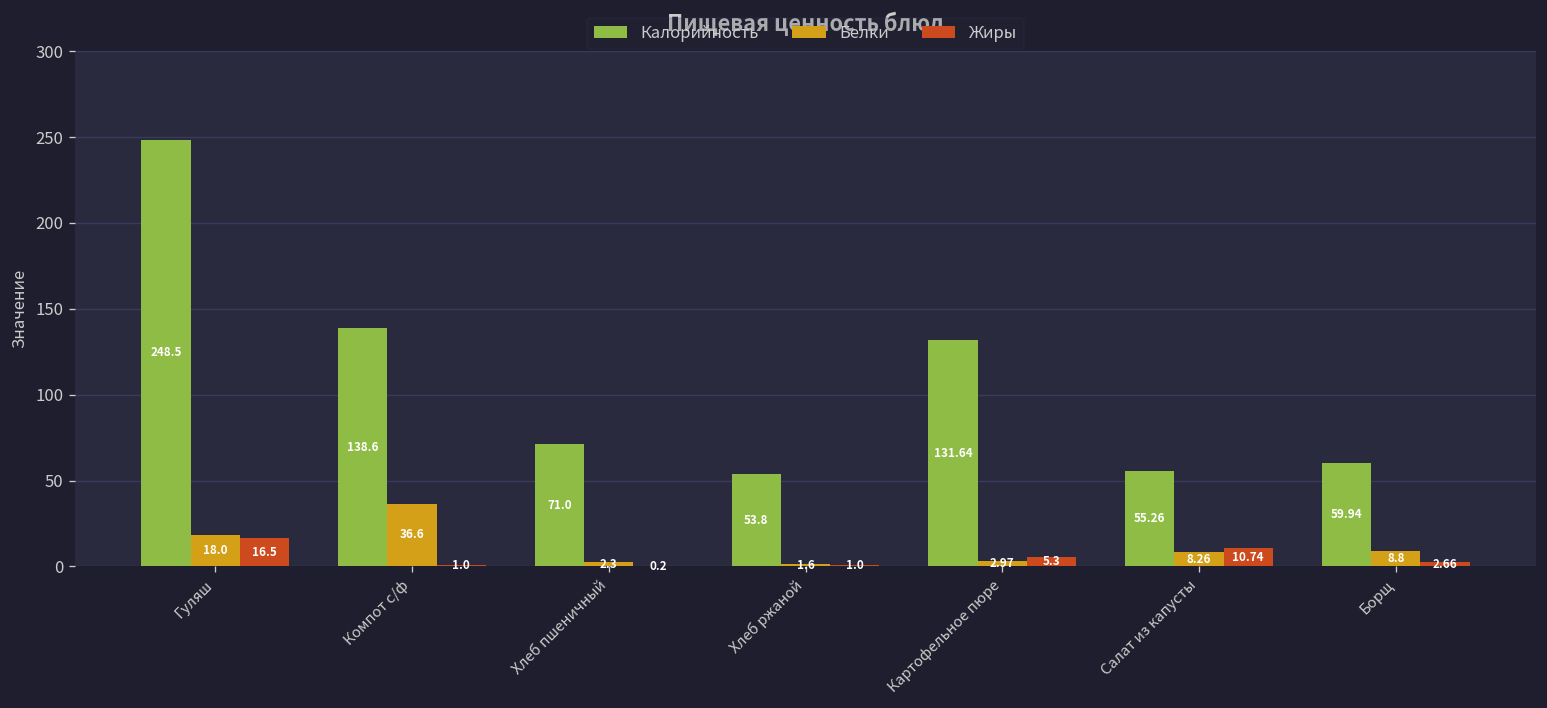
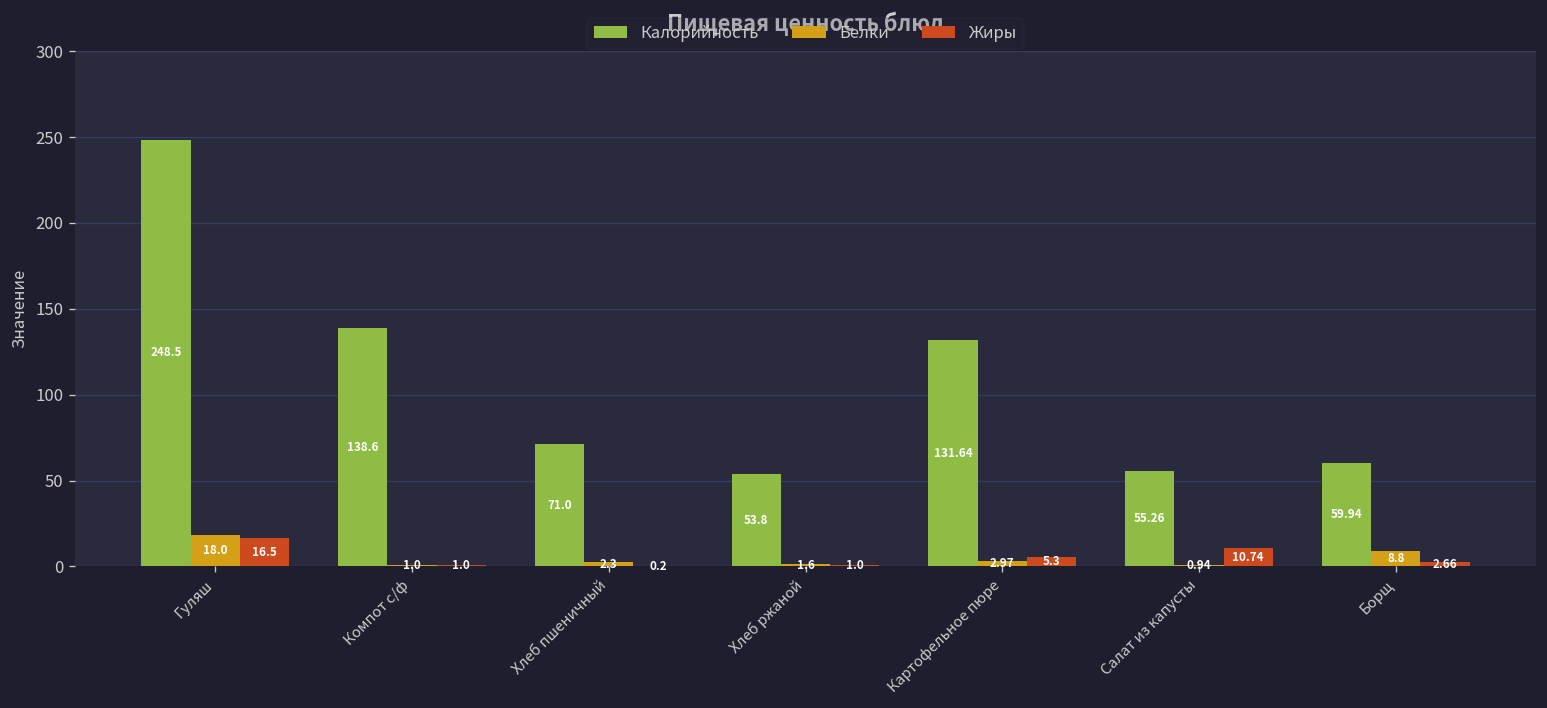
Белки, Компот с/ф: 36.6 -> 1.0
Белки, Салат из капусты: 8.26 -> 0.94
